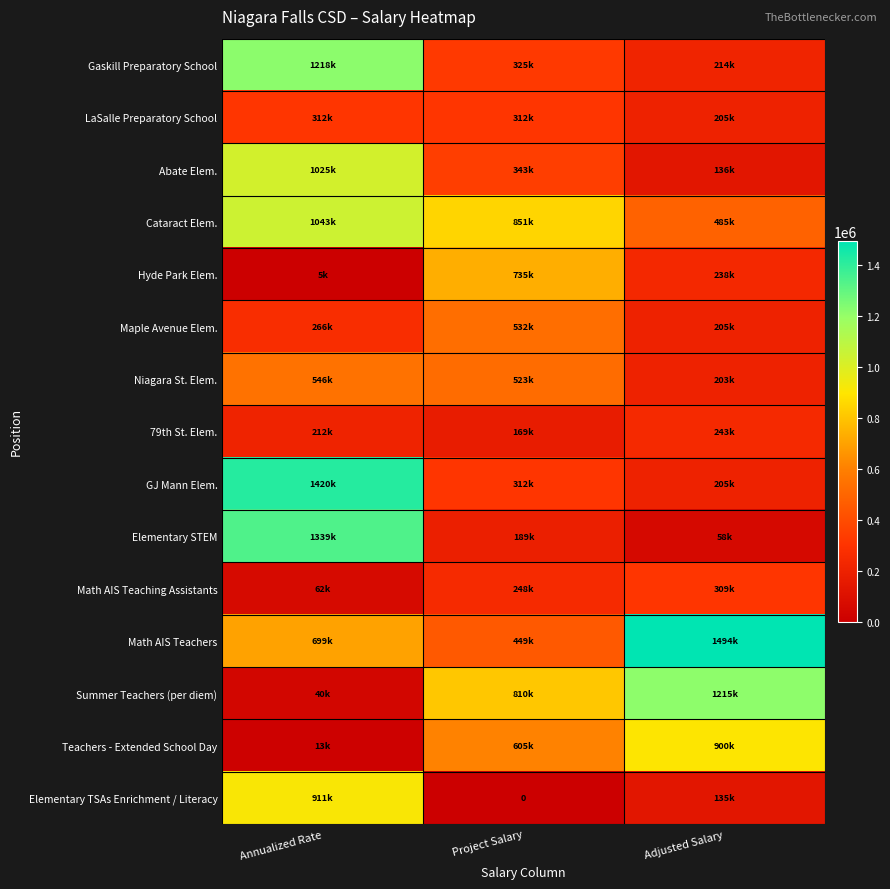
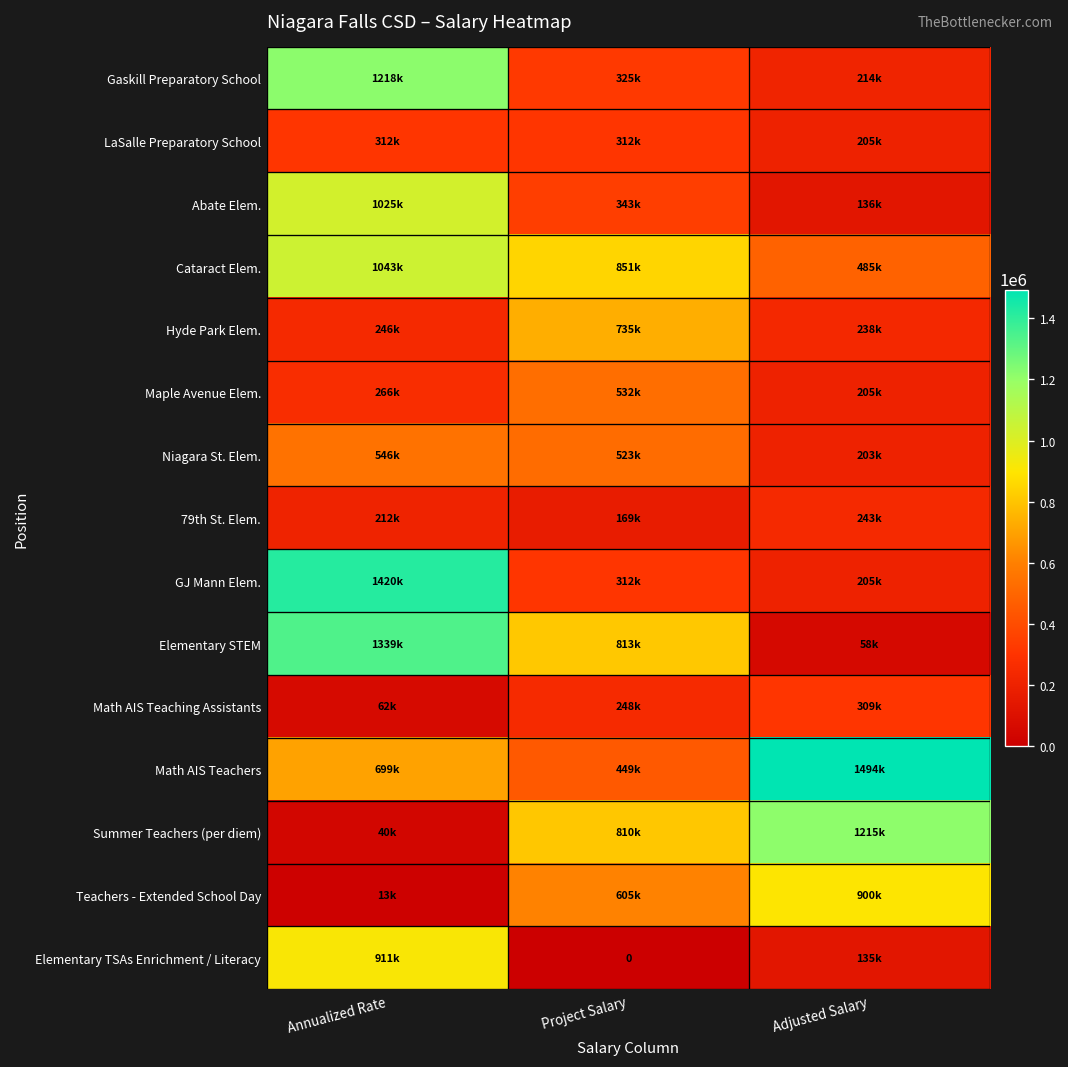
Hyde Park Elem., Annualized Rate: 5k -> 246k
Elementary STEM, Project Salary: 189k -> 813k
